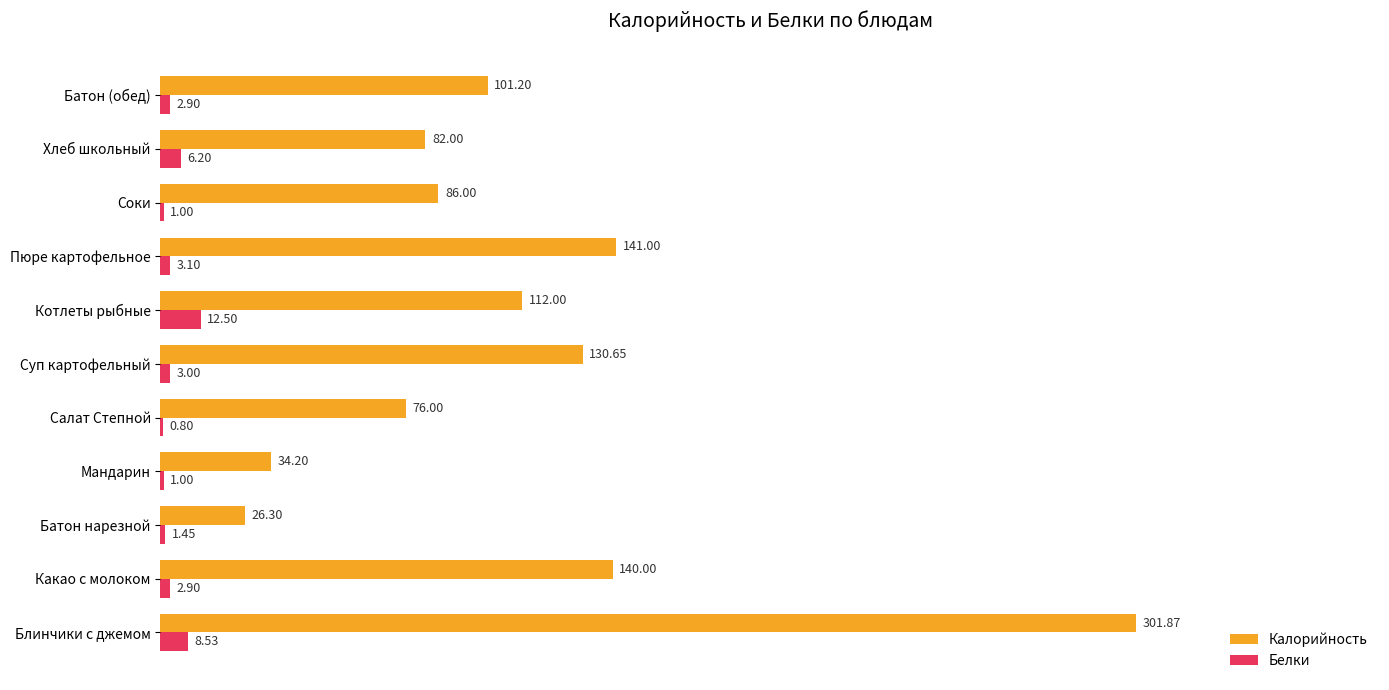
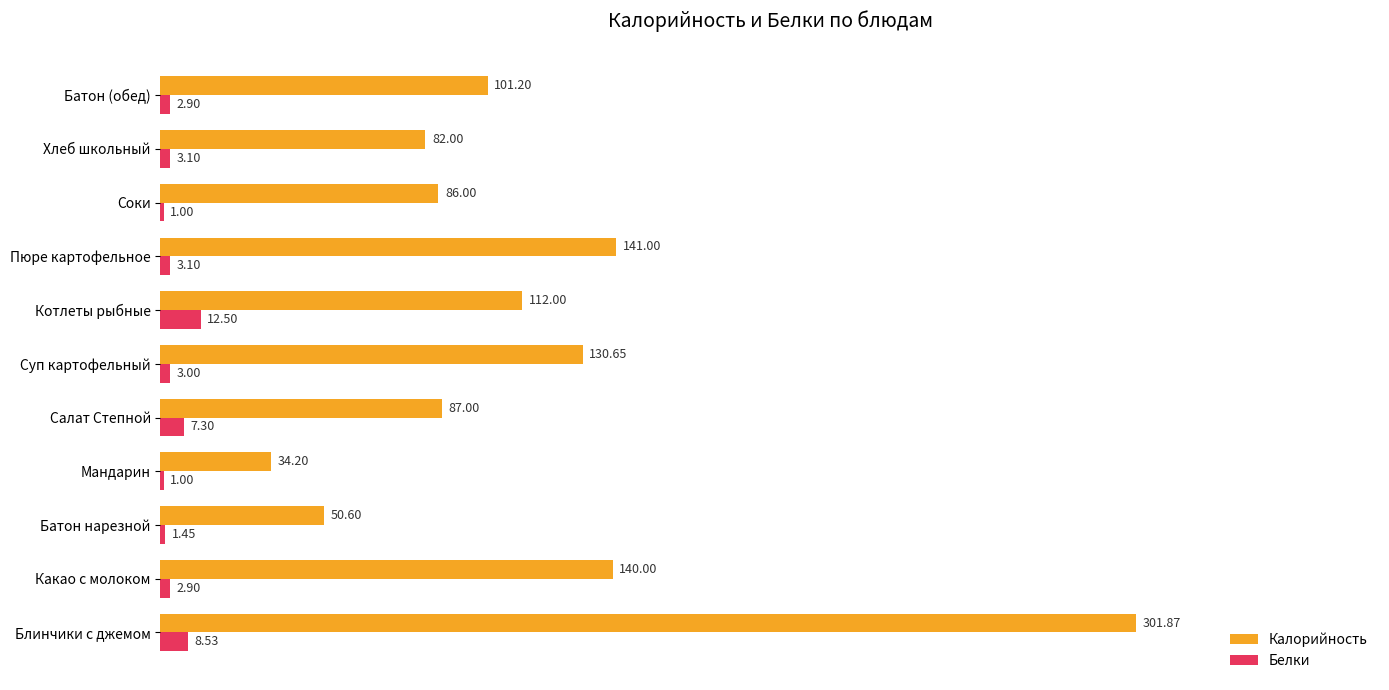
Белки, Хлеб школьный: 6.20 -> 3.10
Калорийность, Салат Степной: 76.00 -> 87.00
Белки, Салат Степной: 0.80 -> 7.30
Калорийность, Батон нарезной: 26.30 -> 50.60
